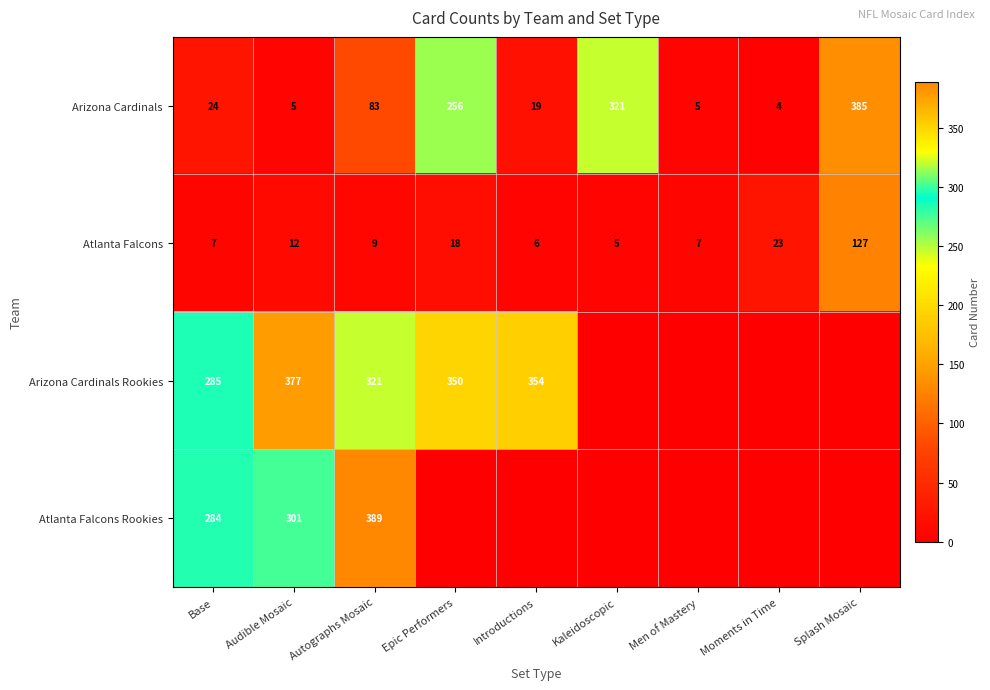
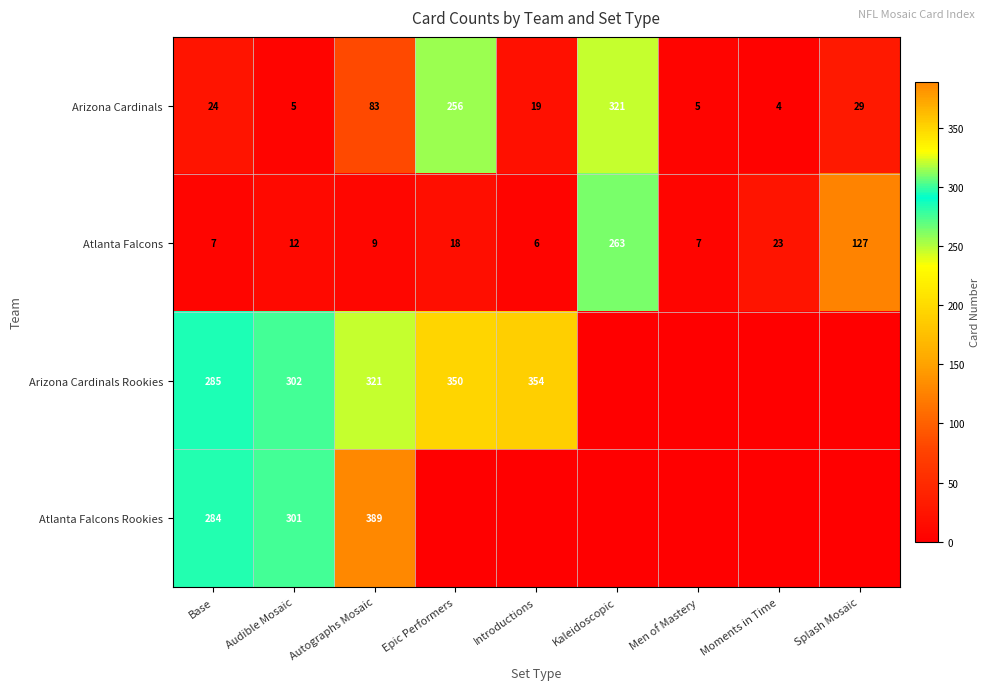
Arizona Cardinals, Splash Mosaic: 385 -> 29
Atlanta Falcons, Kaleidoscopic: 5 -> 263
Arizona Cardinals Rookies, Audible Mosaic: 377 -> 302
